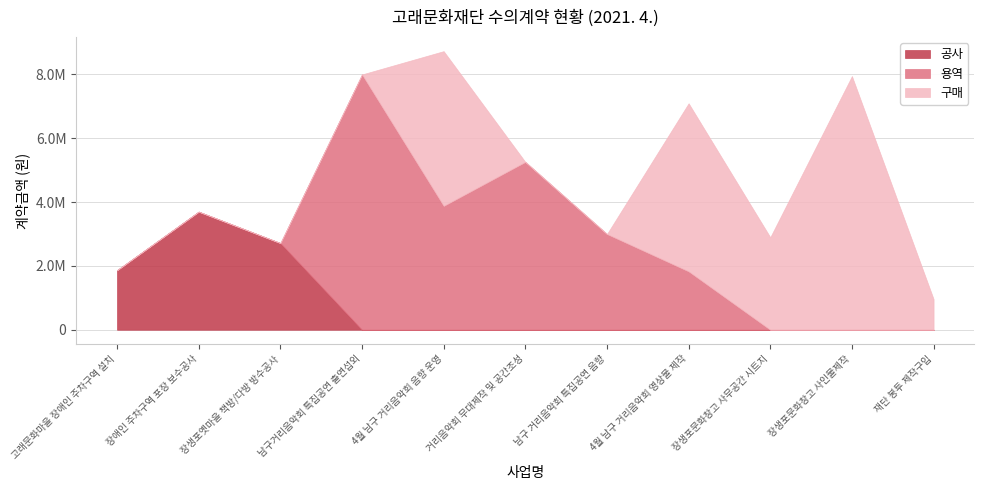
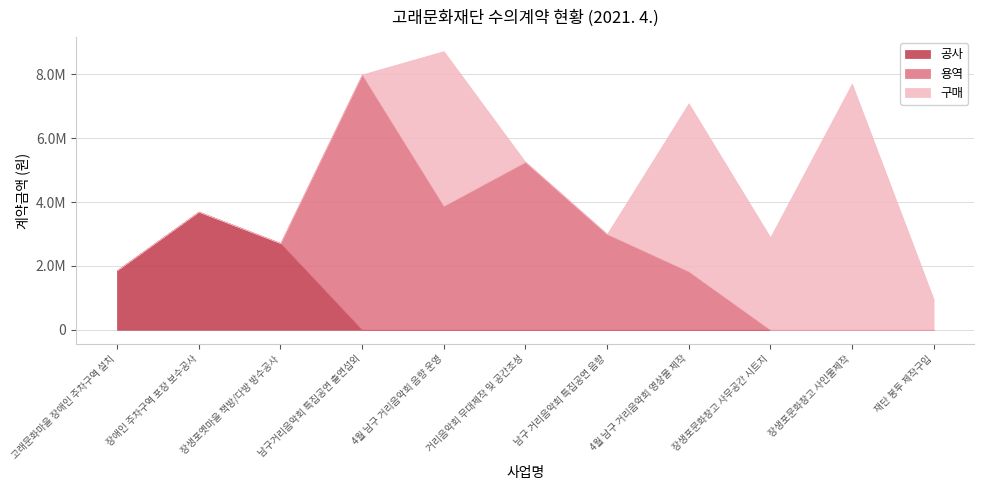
구매, 장생포문화창고 사인물제작: 7900000 -> 7700000
